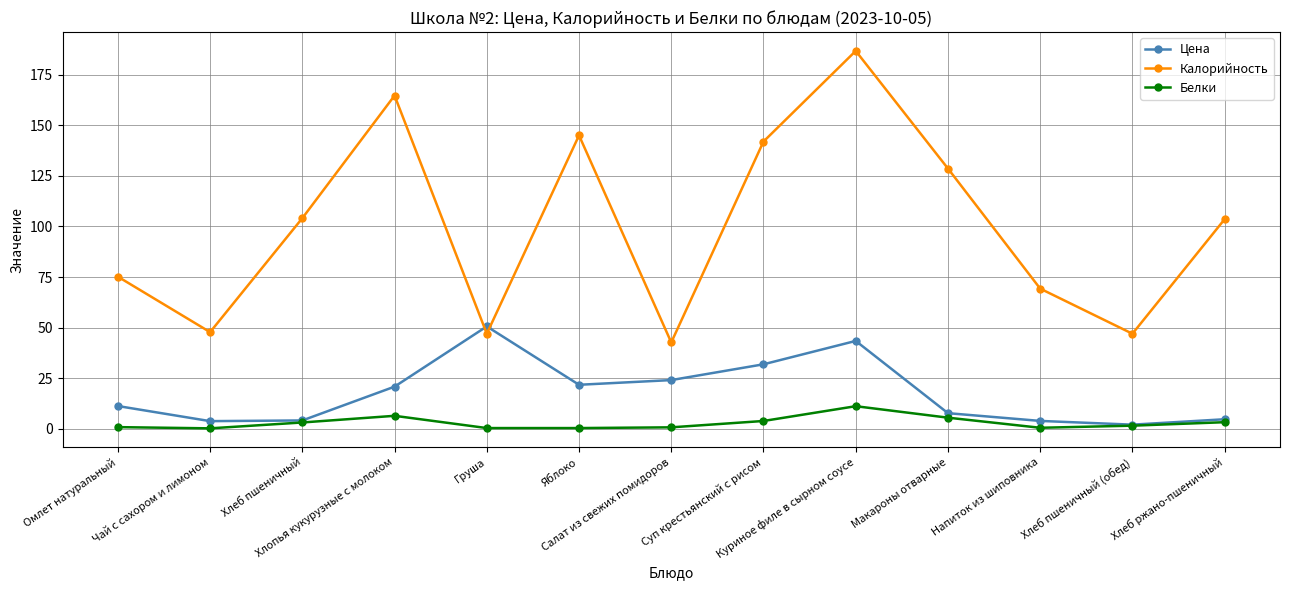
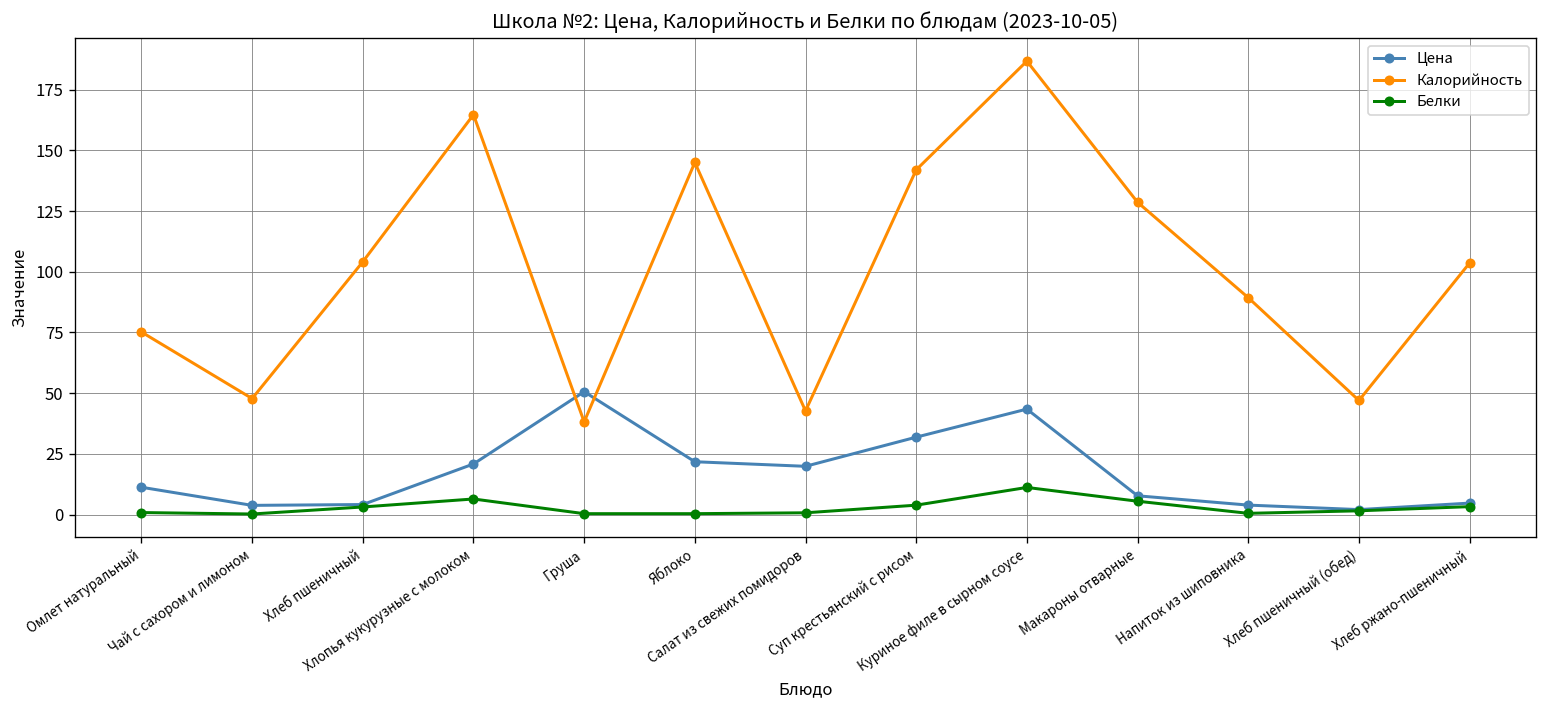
Калорийность, Груша: 47 -> 38
Цена, Салат из свежих помидоров: 24 -> 20
Калорийность, Напиток из шиповника: 69 -> 89
